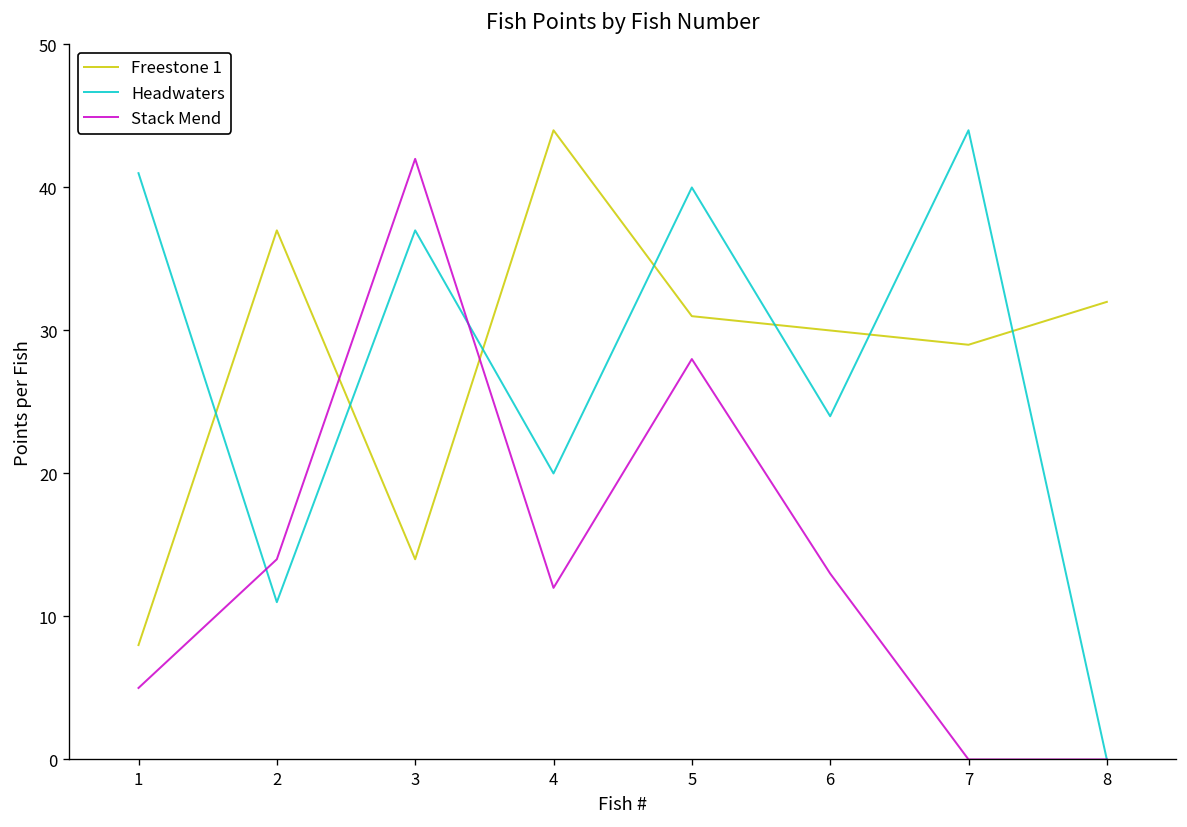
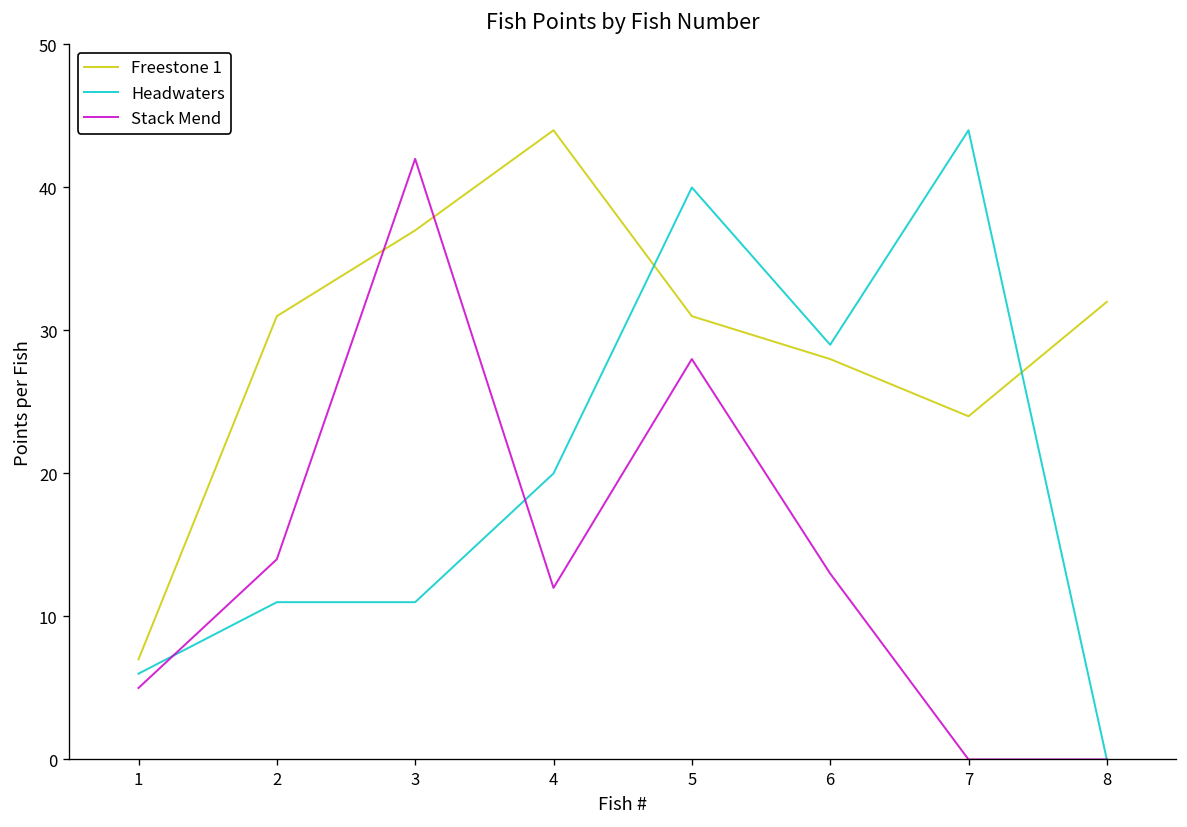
Freestone 1, 1: 8 -> 7
Headwaters, 1: 41 -> 6
Freestone 1, 2: 37 -> 31
Freestone 1, 3: 14 -> 37
Headwaters, 3: 37 -> 11
Freestone 1, 6: 30 -> 28
Headwaters, 6: 24 -> 29
Freestone 1, 7: 29 -> 24
